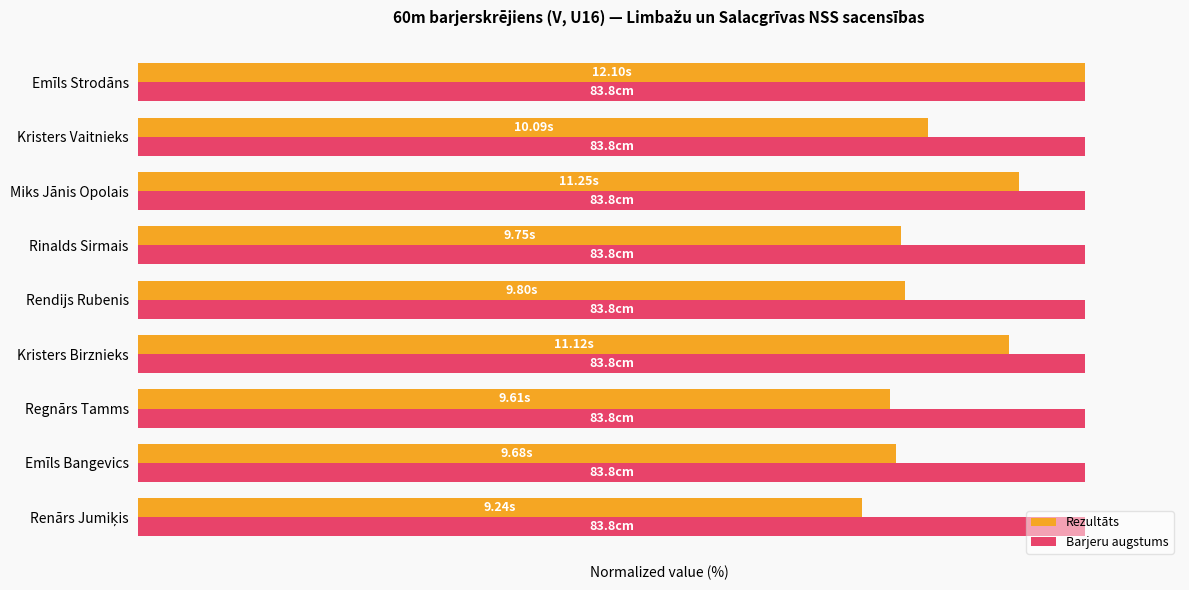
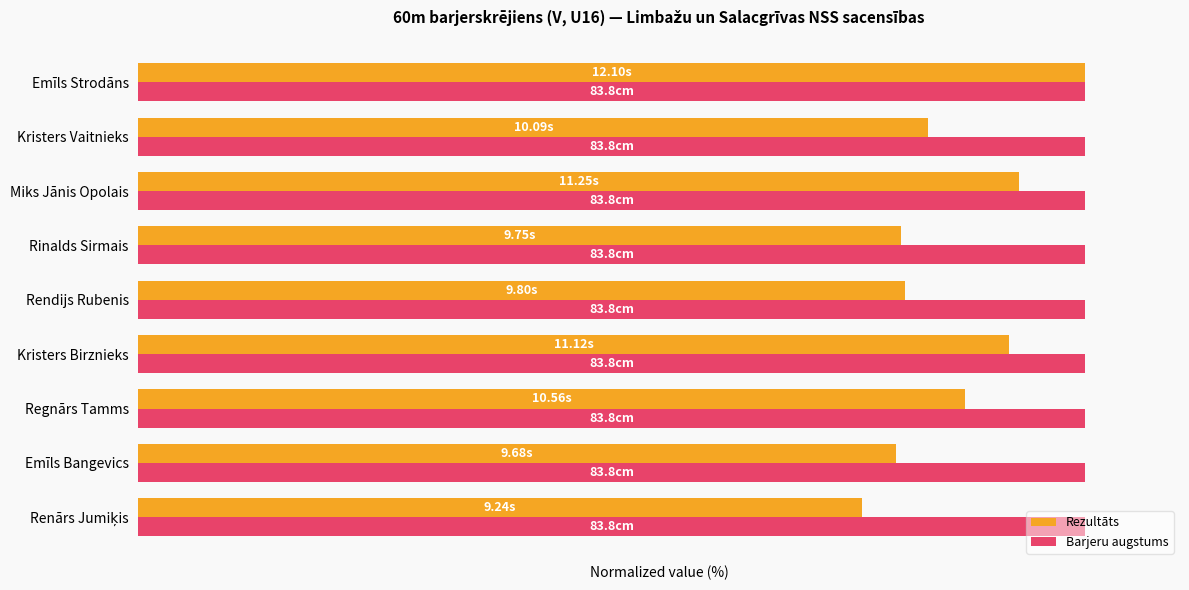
Rezultāts, Regnārs Tamms: 9.61s -> 10.56s
